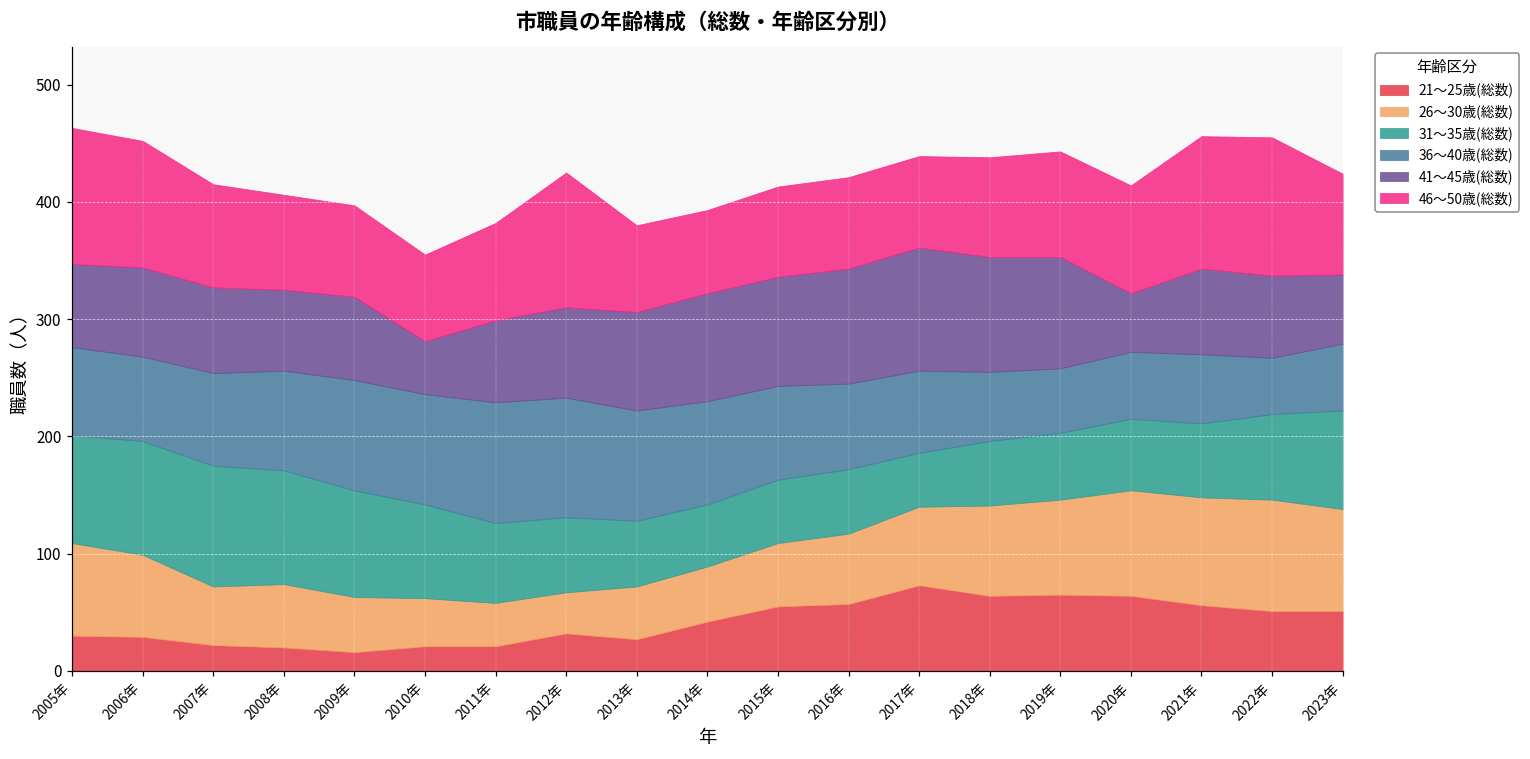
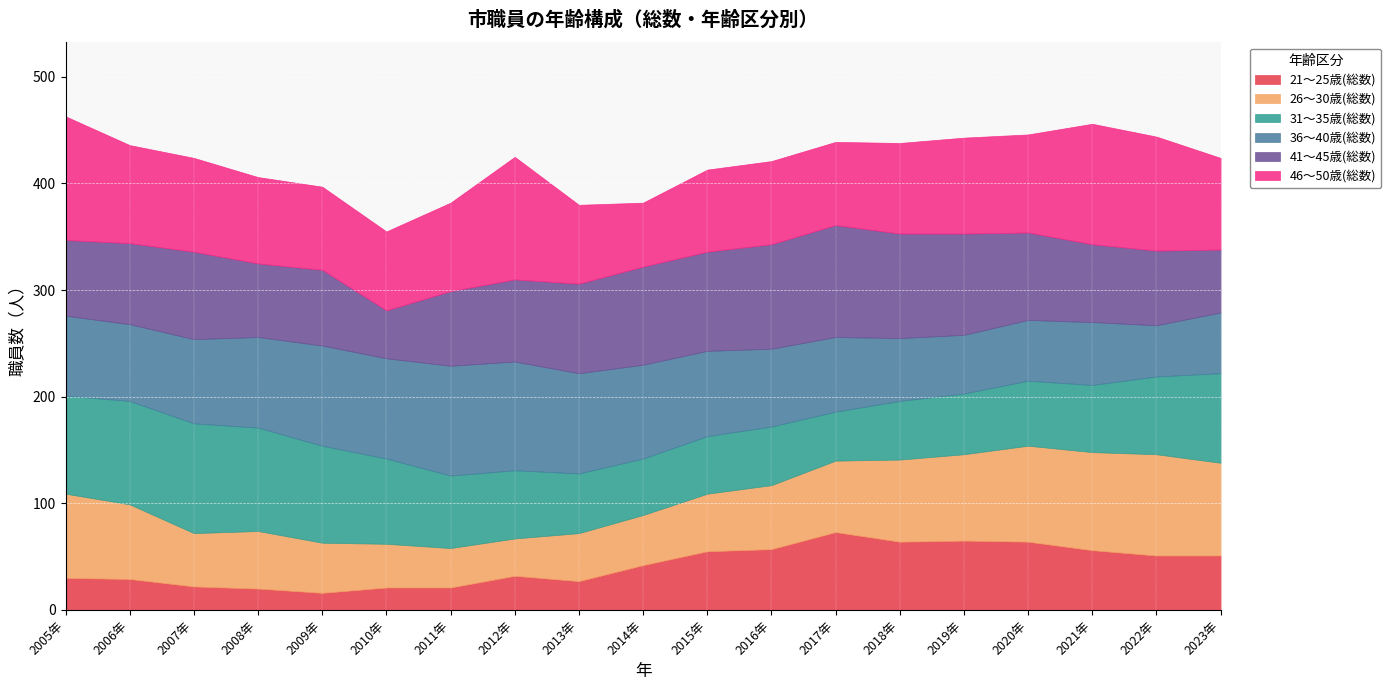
46～50歳(総数), 2006年: 108 -> 92
41～45歳(総数), 2007年: 73 -> 82
46～50歳(総数), 2014年: 71 -> 60
41～45歳(総数), 2020年: 50 -> 82
46～50歳(総数), 2022年: 118 -> 107
